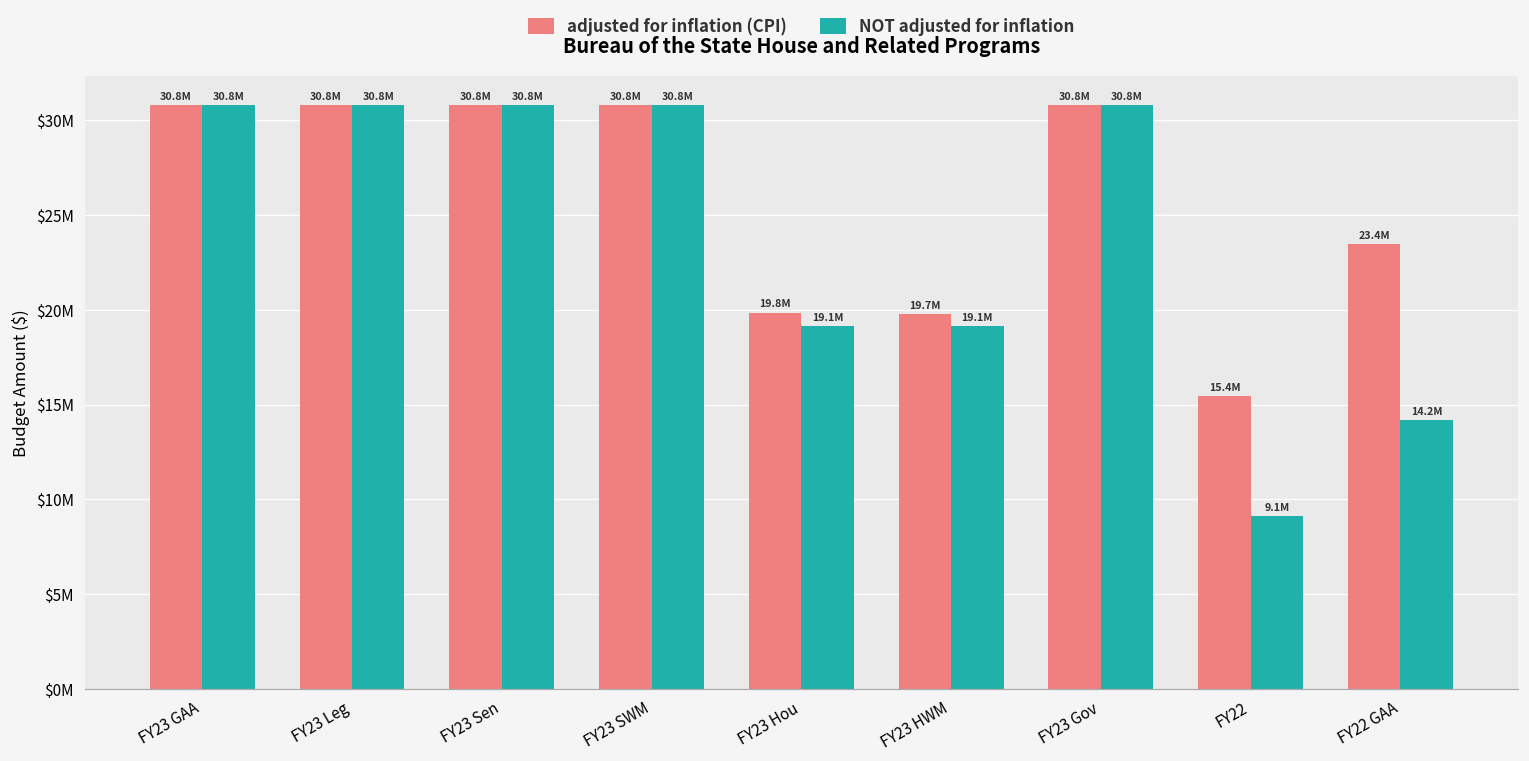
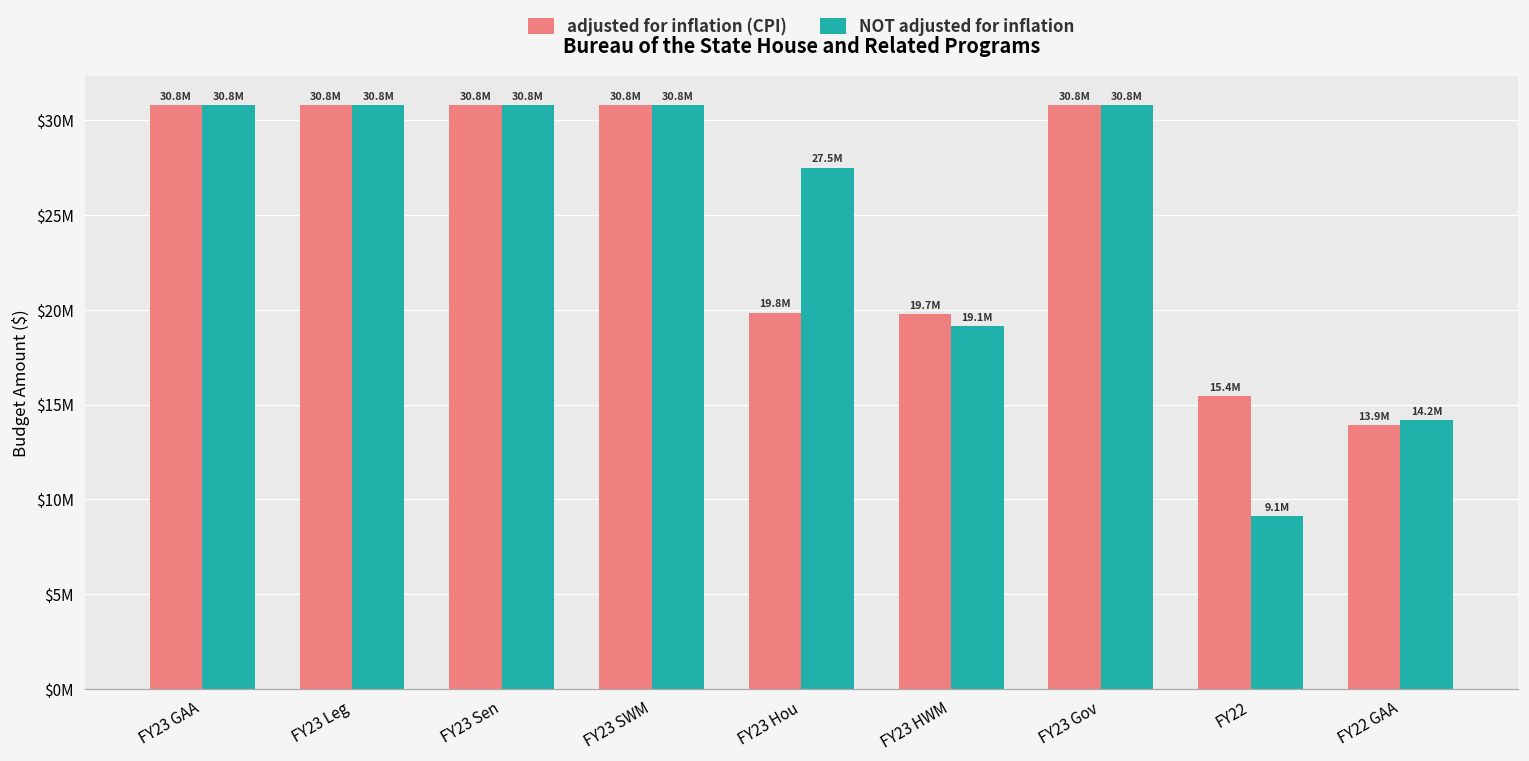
NOT adjusted for inflation, FY23 Hou: 19.1M -> 27.5M
adjusted for inflation (CPI), FY22 GAA: 23.4M -> 13.9M
